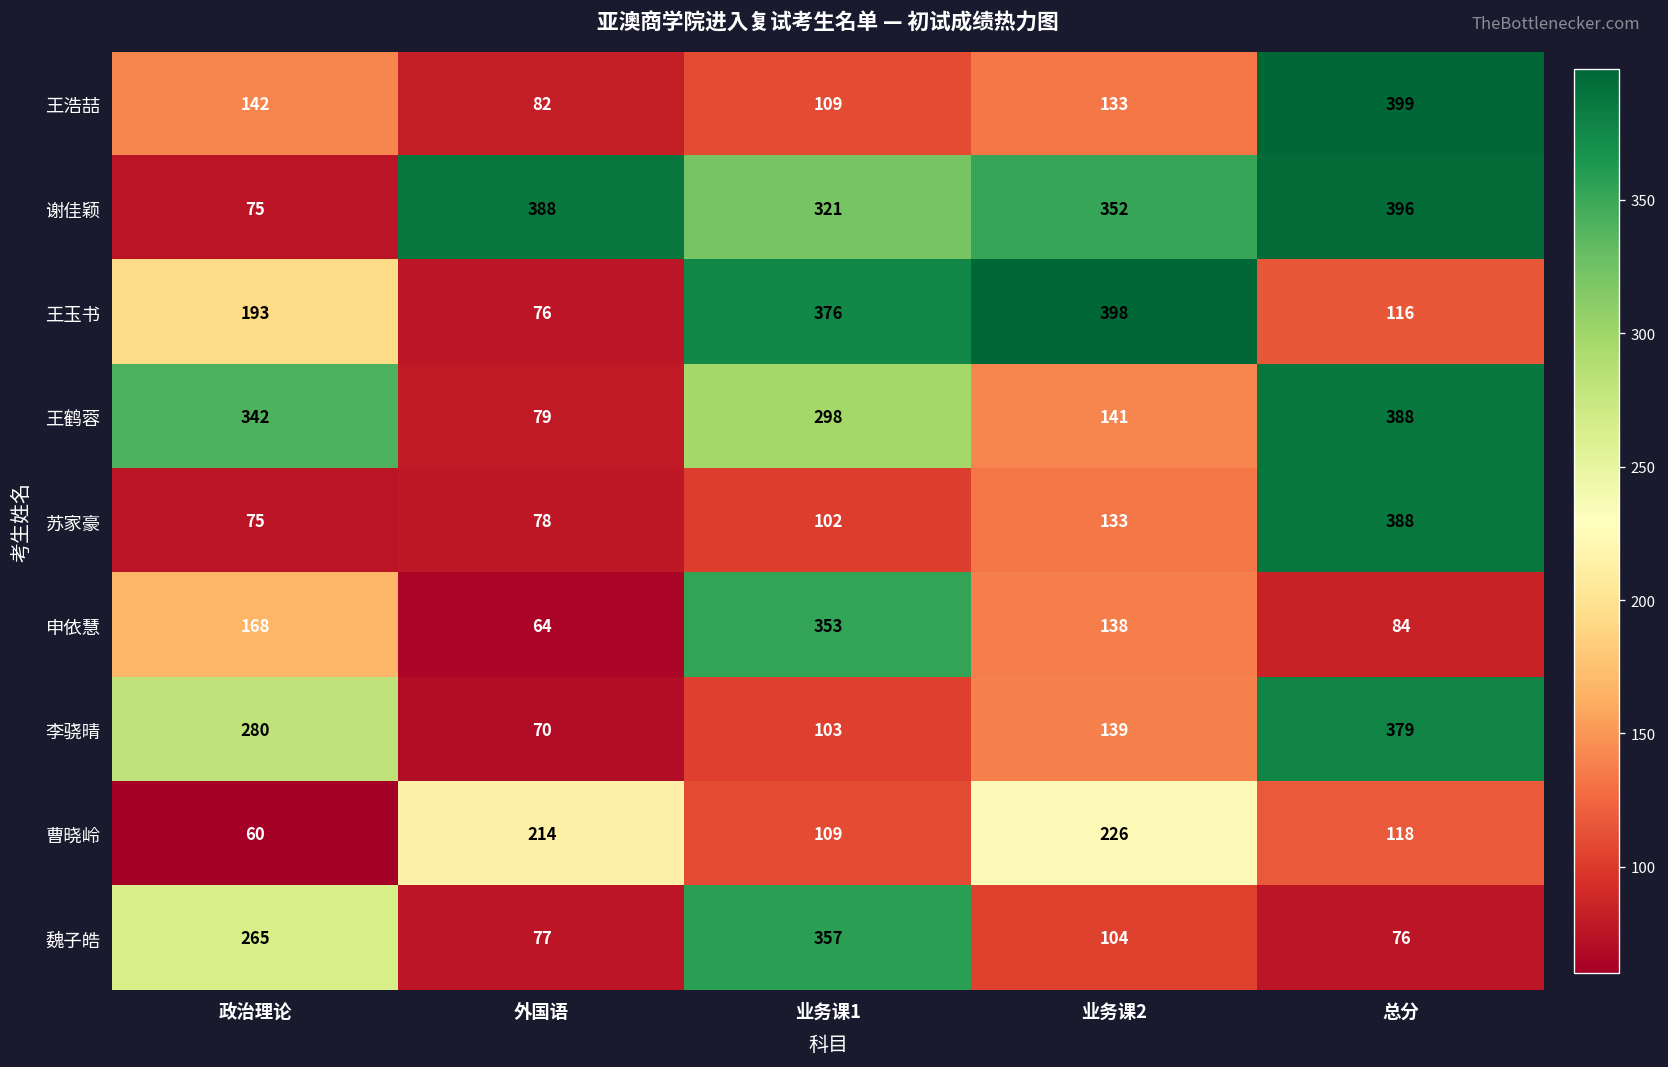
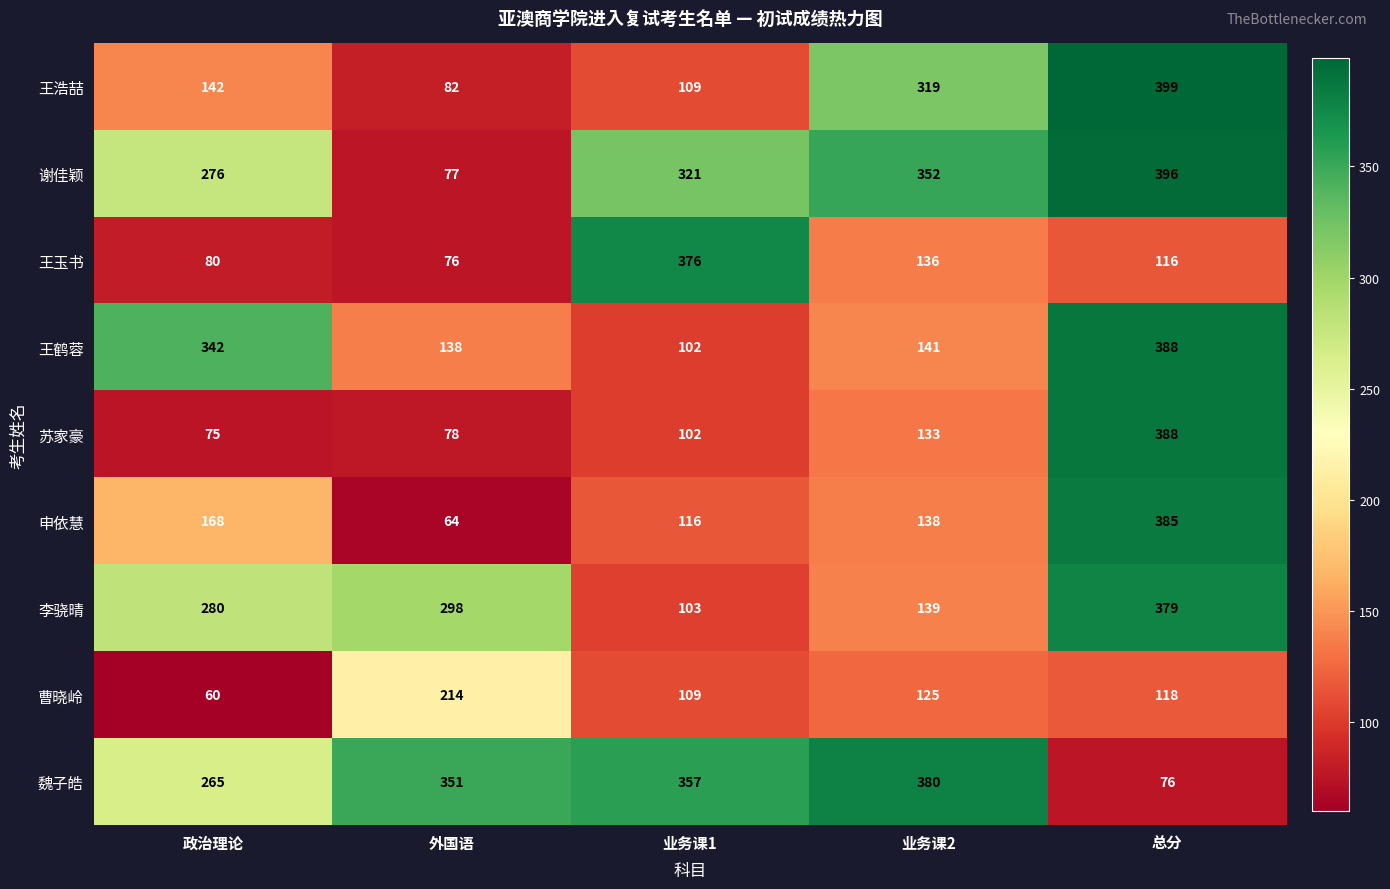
王浩喆, 业务课2: 133 -> 319
谢佳颖, 政治理论: 75 -> 276
谢佳颖, 外国语: 388 -> 77
王玉书, 政治理论: 193 -> 80
王玉书, 业务课2: 398 -> 136
王鹤蓉, 外国语: 79 -> 138
王鹤蓉, 业务课1: 298 -> 102
申依慧, 业务课1: 353 -> 116
申依慧, 总分: 84 -> 385
李骁晴, 外国语: 70 -> 298
曹晓岭, 业务课2: 226 -> 125
魏子皓, 外国语: 77 -> 351
魏子皓, 业务课2: 104 -> 380
